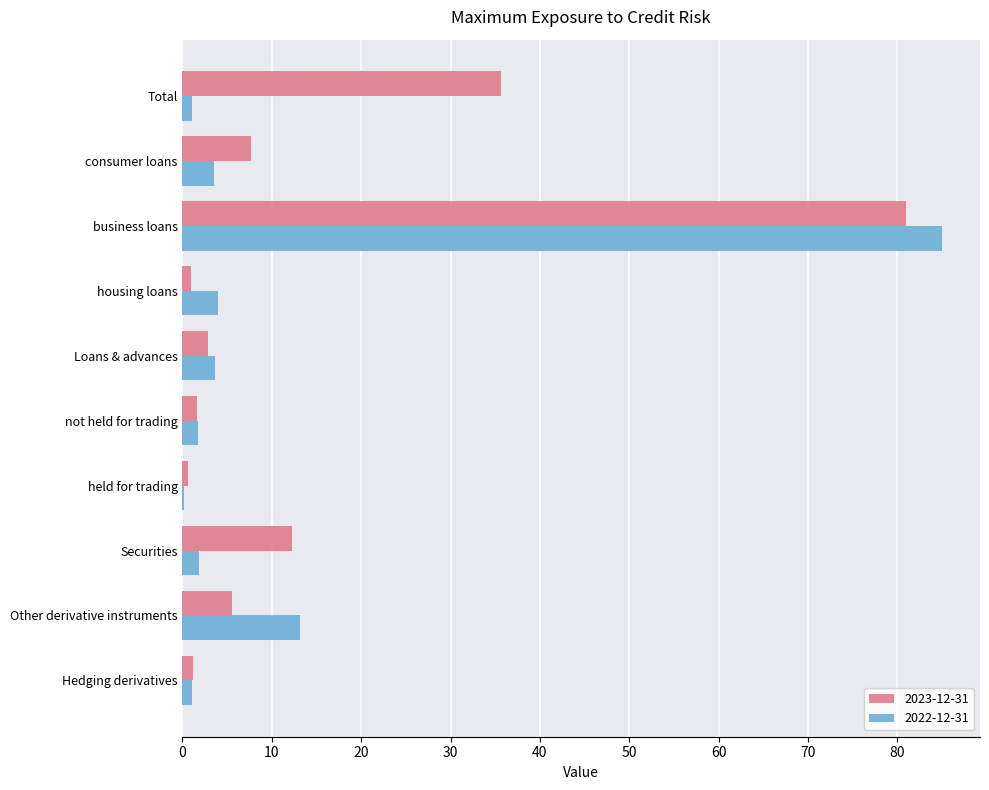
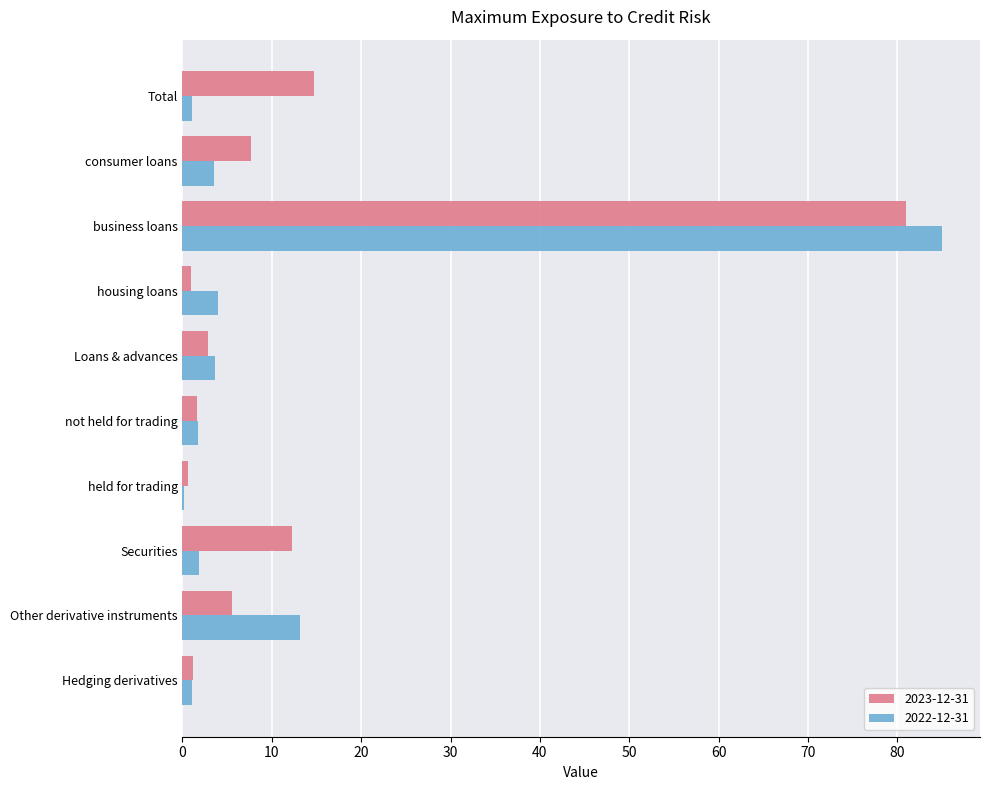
2023-12-31, Total: 36 -> 15
